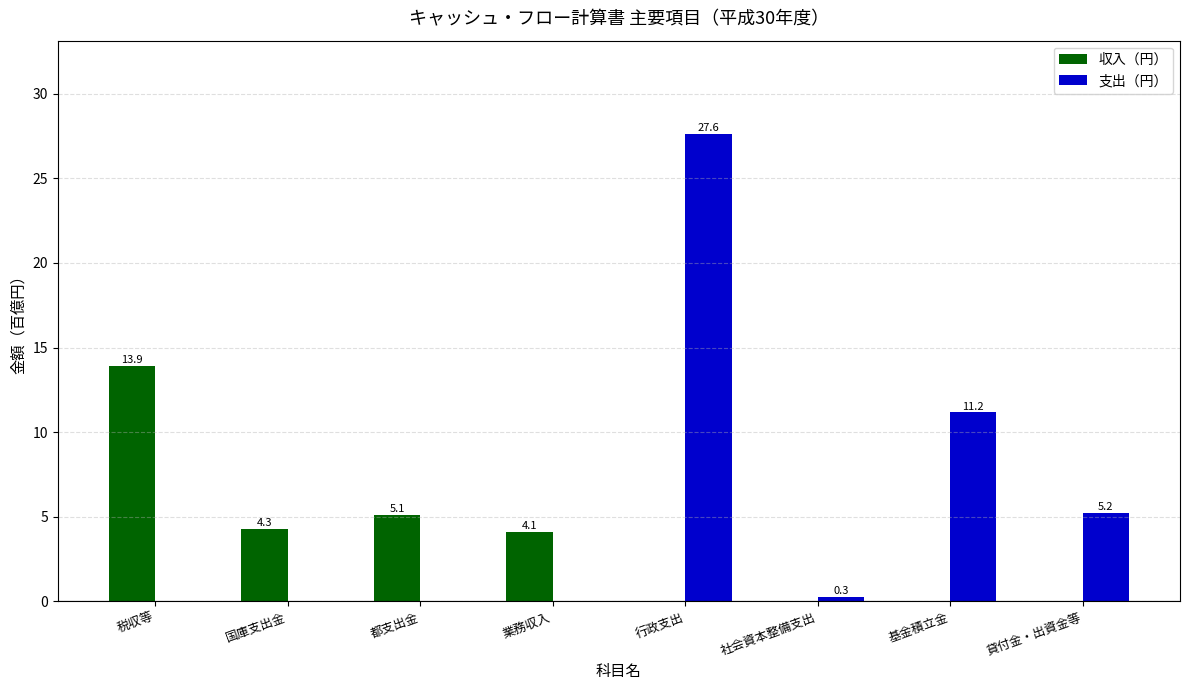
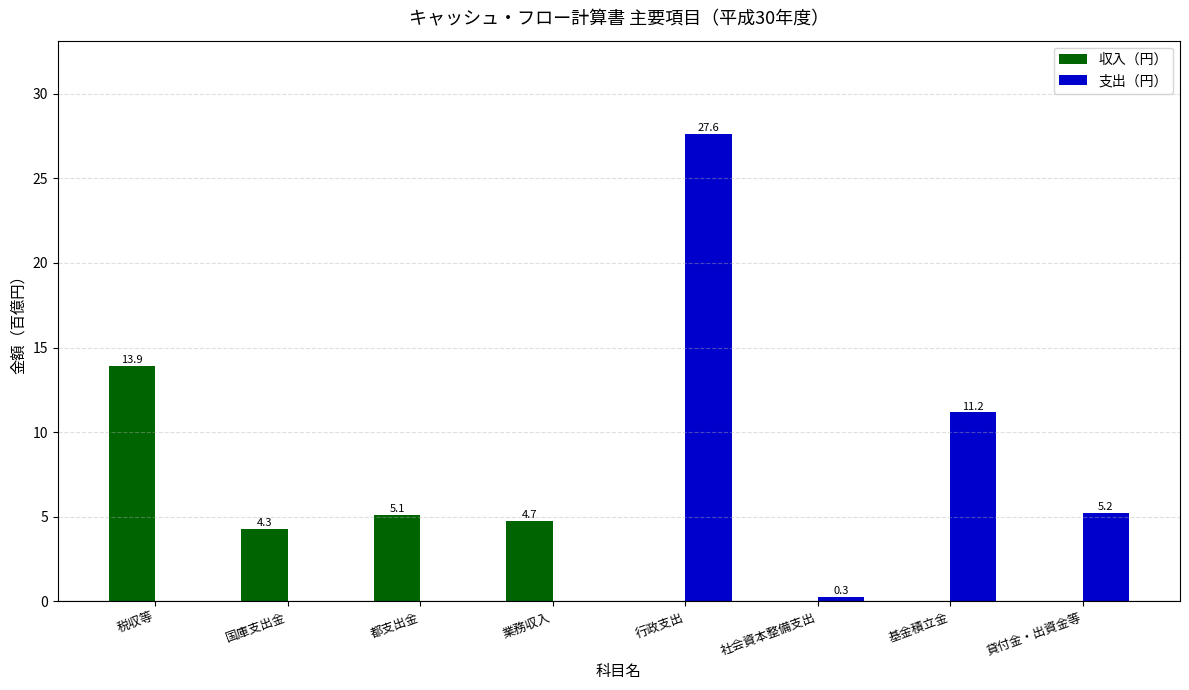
収入（円）, 業務収入: 4.1 -> 4.7
